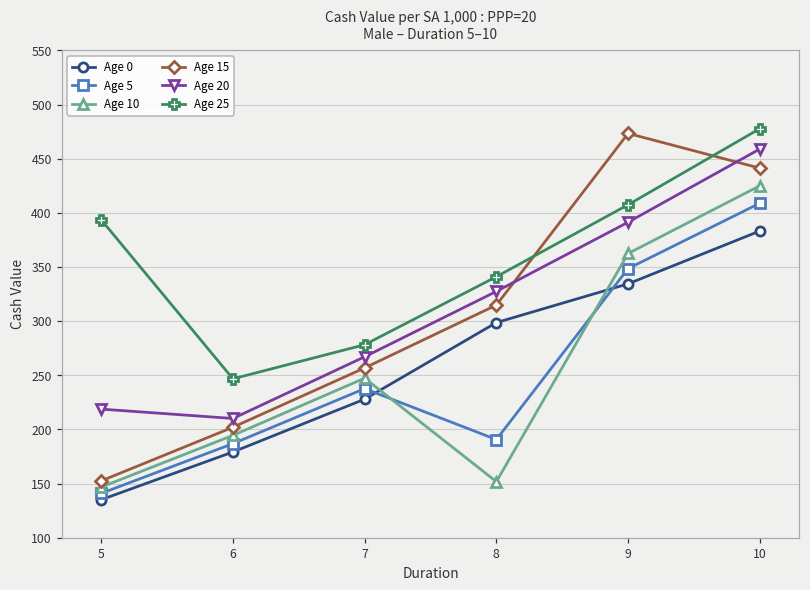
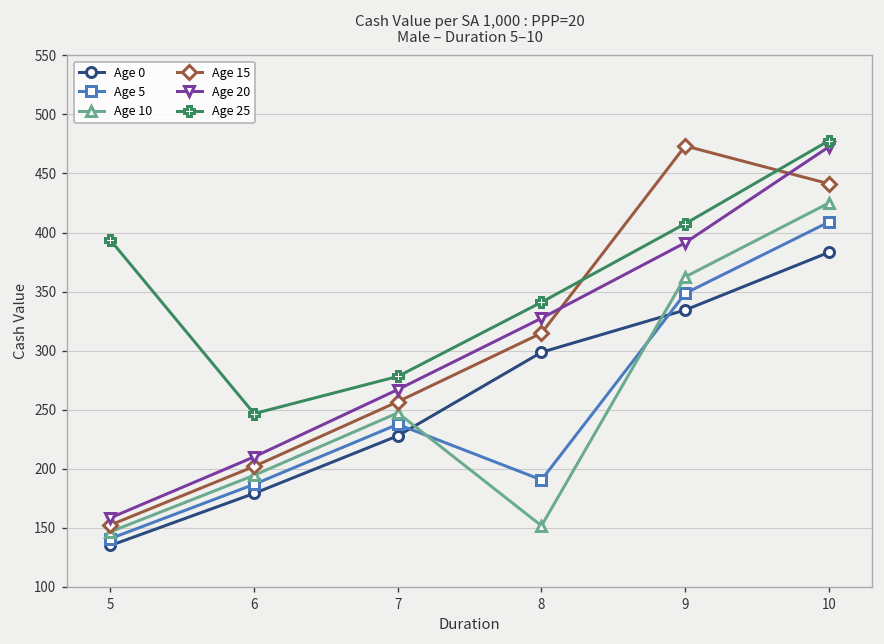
Age 20, 5: 220 -> 160
Age 20, 10: 460 -> 470
